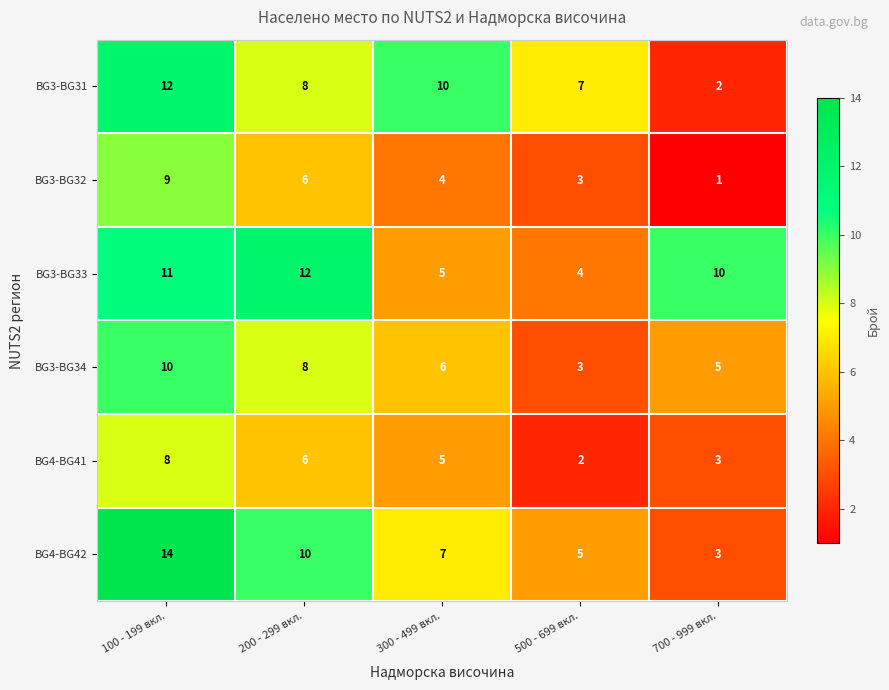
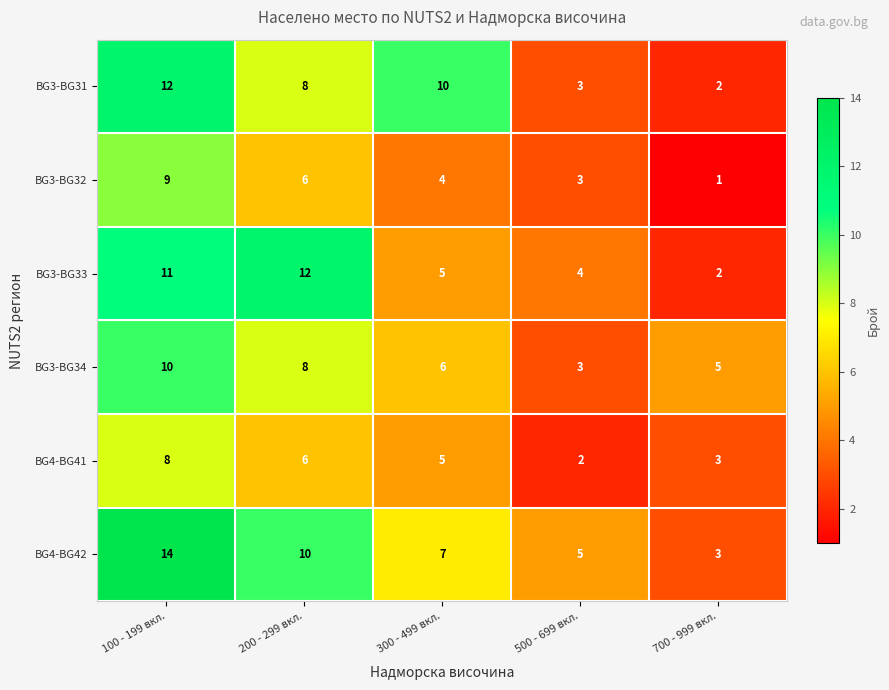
BG3-BG31, 500 - 699 вкл.: 7 -> 3
BG3-BG33, 700 - 999 вкл.: 10 -> 2
